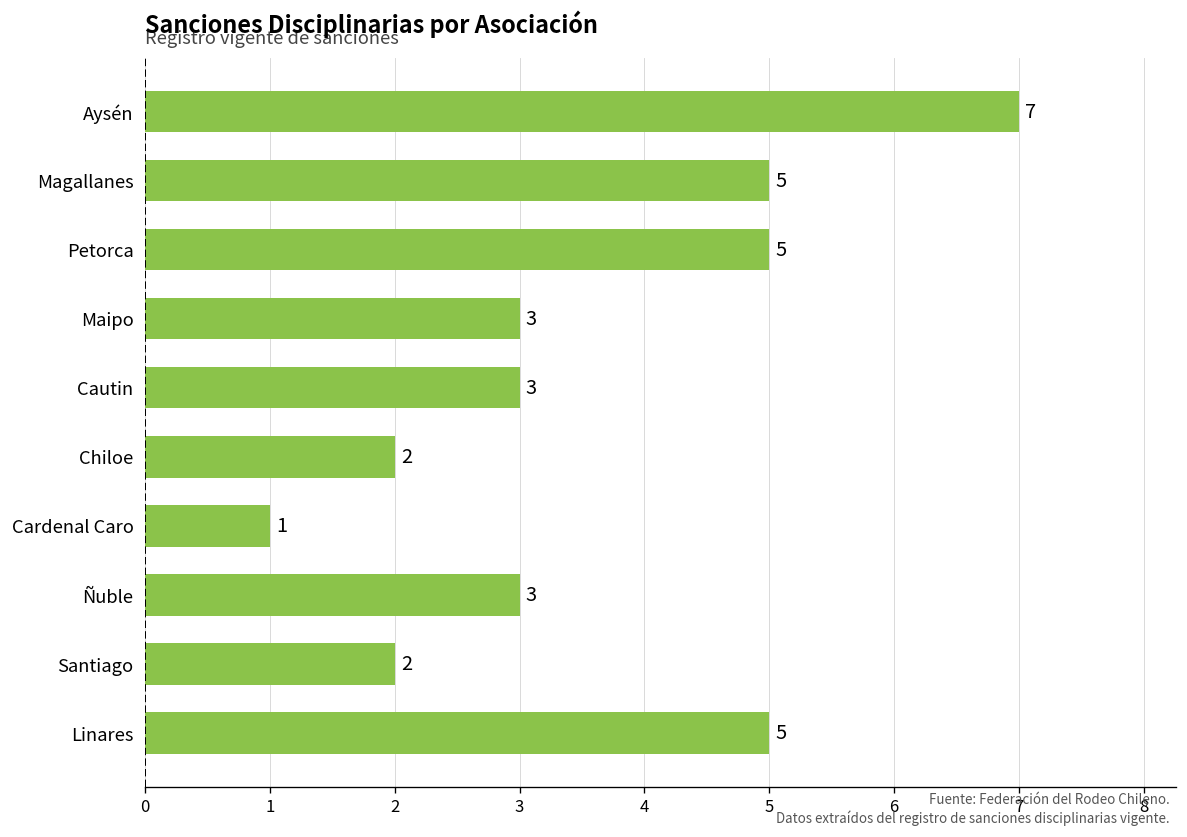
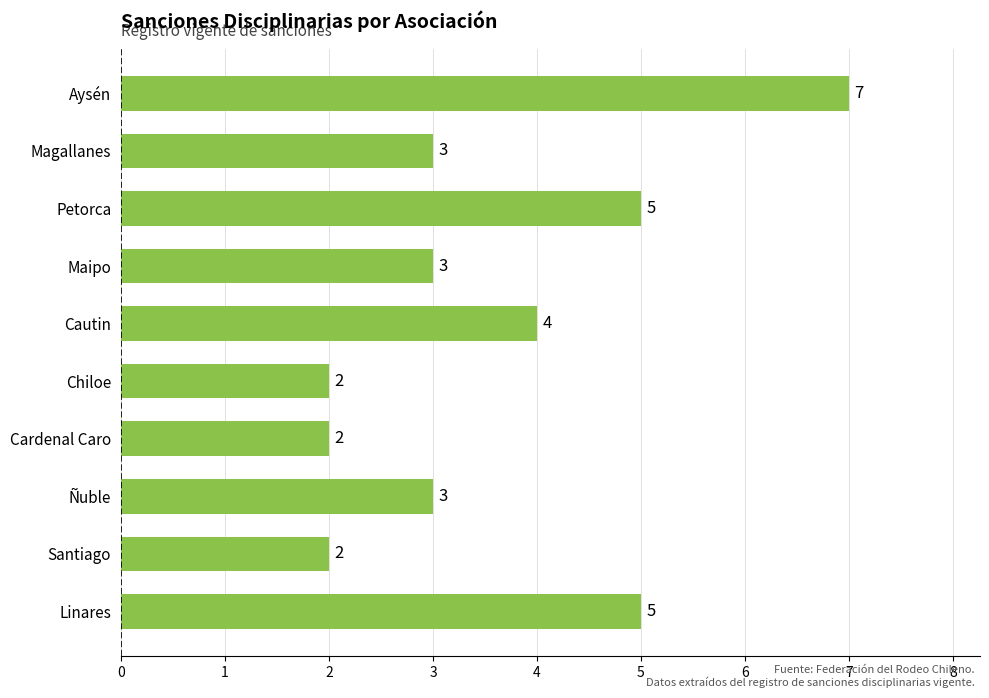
Magallanes: 5 -> 3
Cautin: 3 -> 4
Cardenal Caro: 1 -> 2
